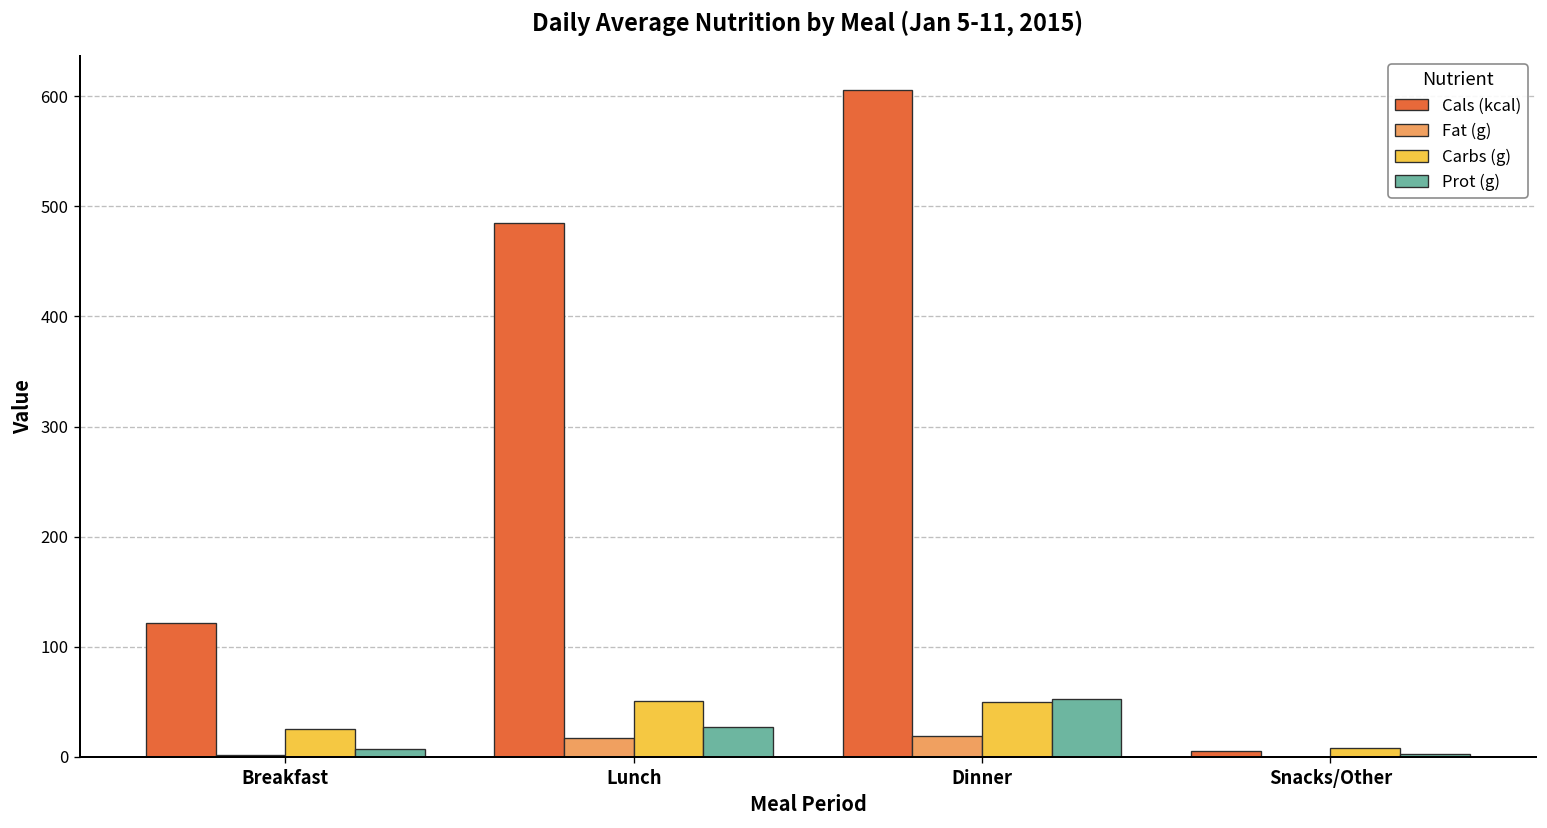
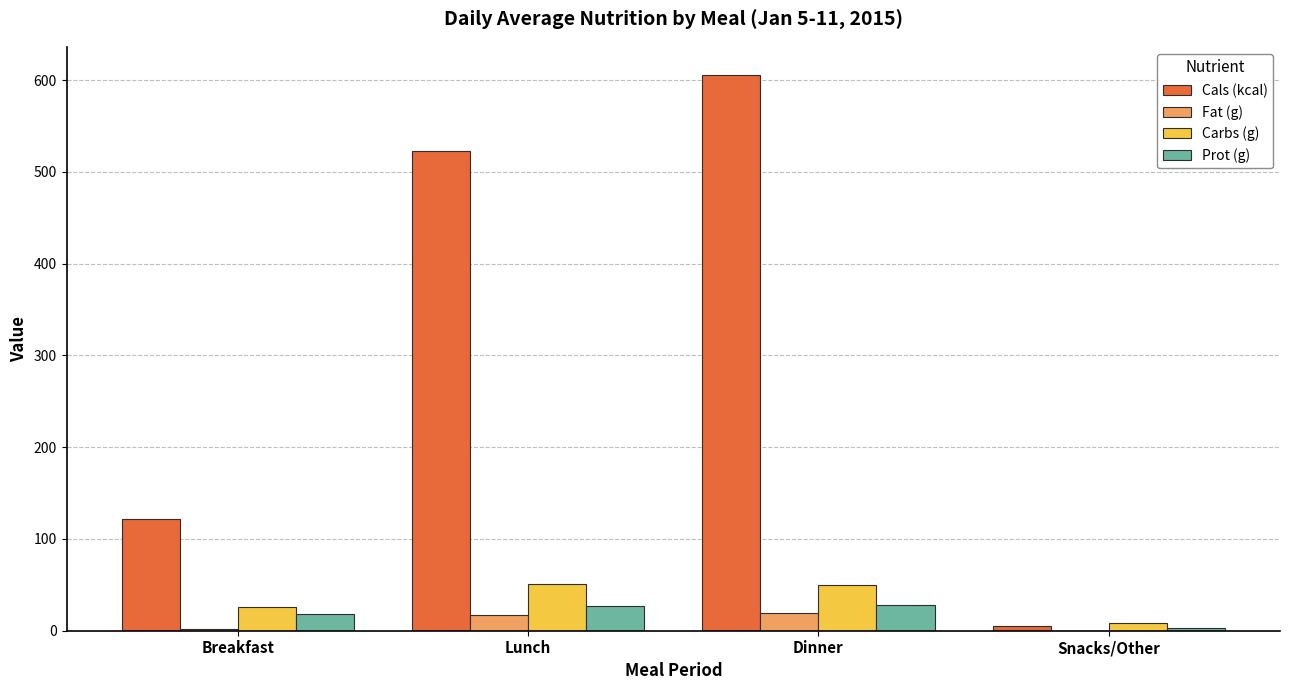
Prot (g), Breakfast: 10 -> 20
Cals (kcal), Lunch: 490 -> 520
Prot (g), Dinner: 50 -> 30
